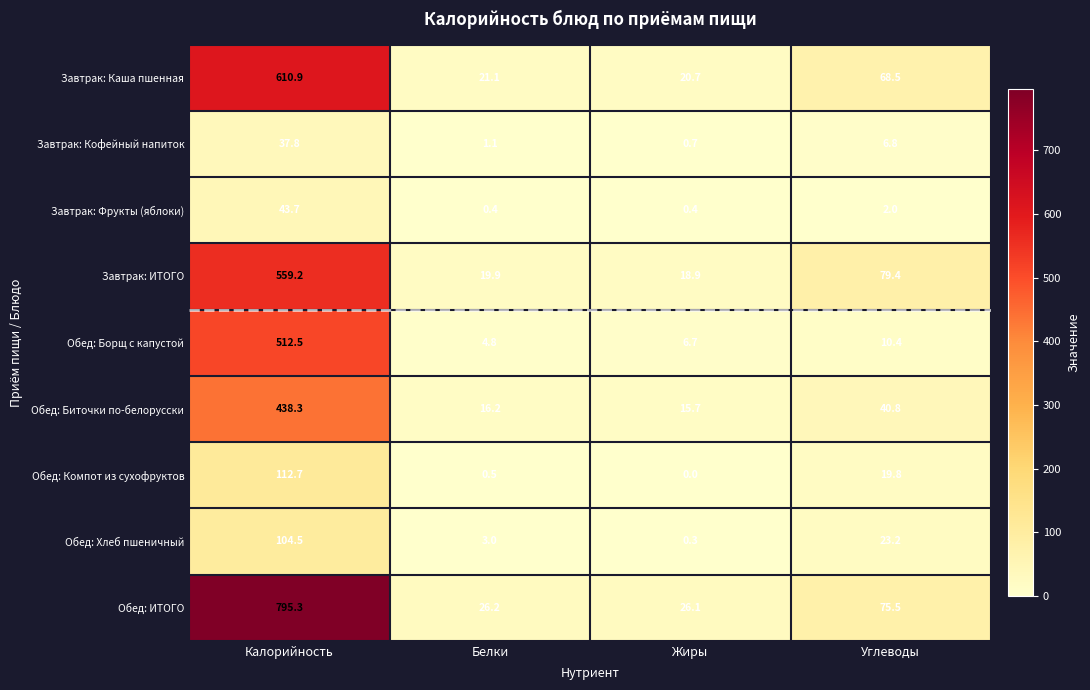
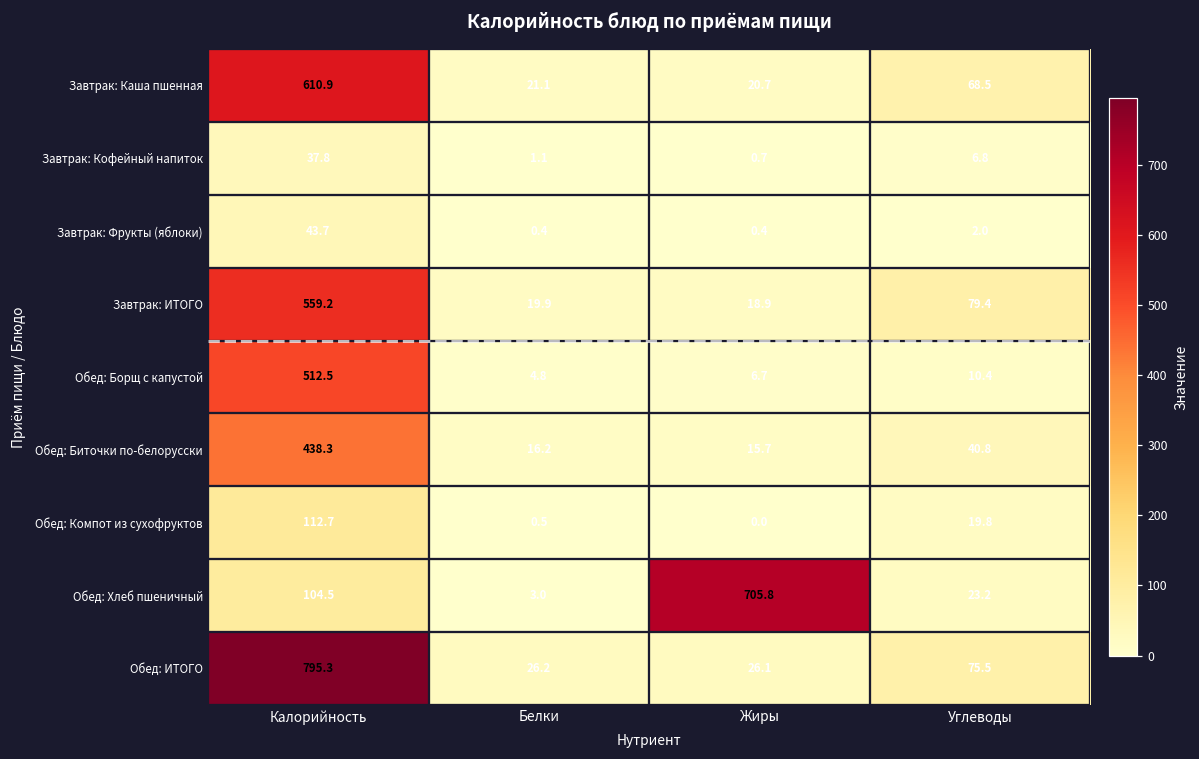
Обед: Хлеб пшеничный, Жиры: 0.3 -> 705.8
